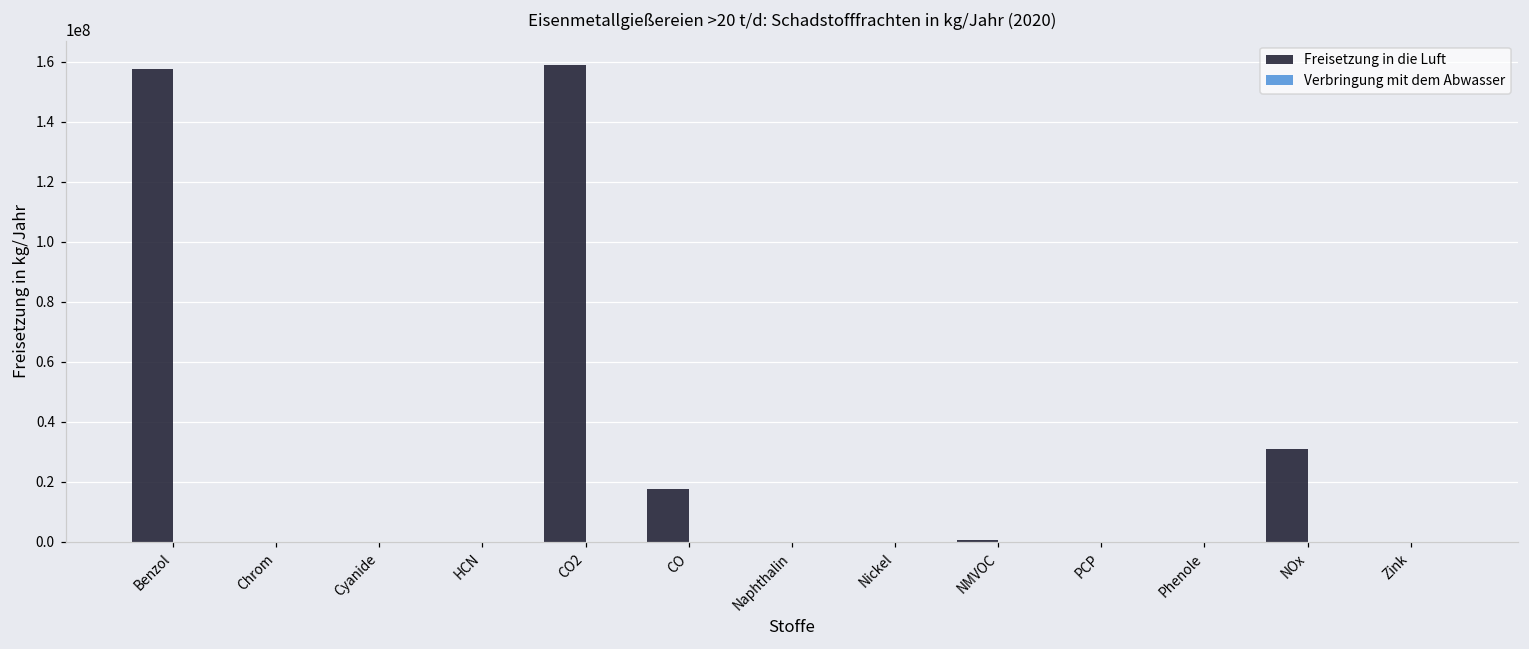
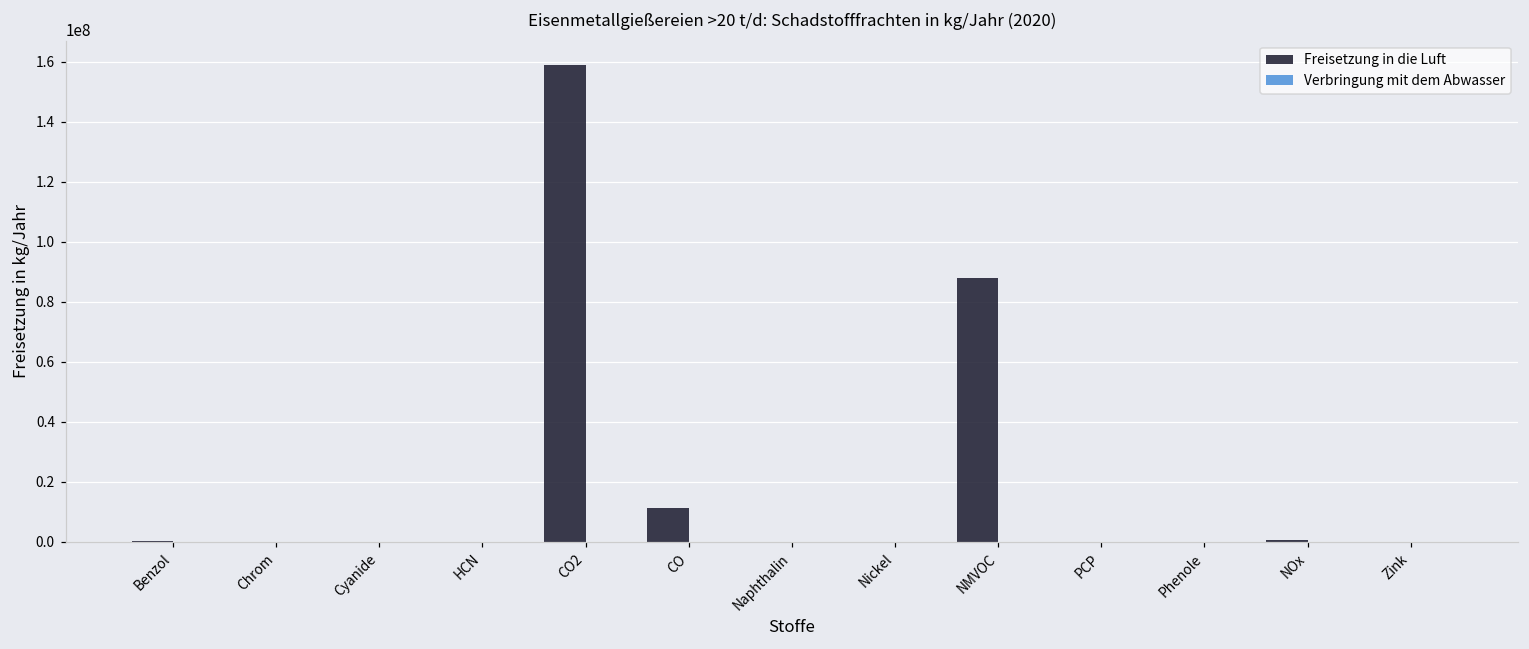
Freisetzung in die Luft, Benzol: 157000000 -> 0
Freisetzung in die Luft, CO: 18000000 -> 11000000
Freisetzung in die Luft, NMVOC: 1000000 -> 88000000
Freisetzung in die Luft, NOx: 31000000 -> 1000000
